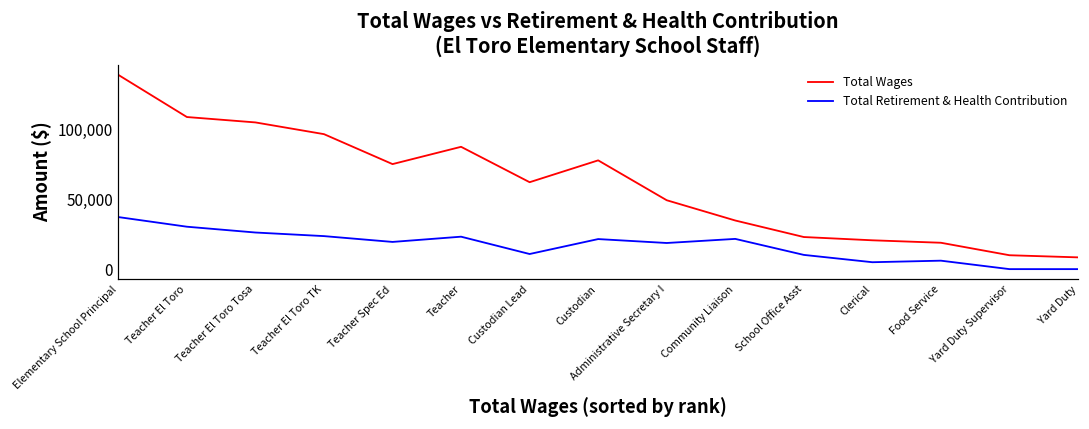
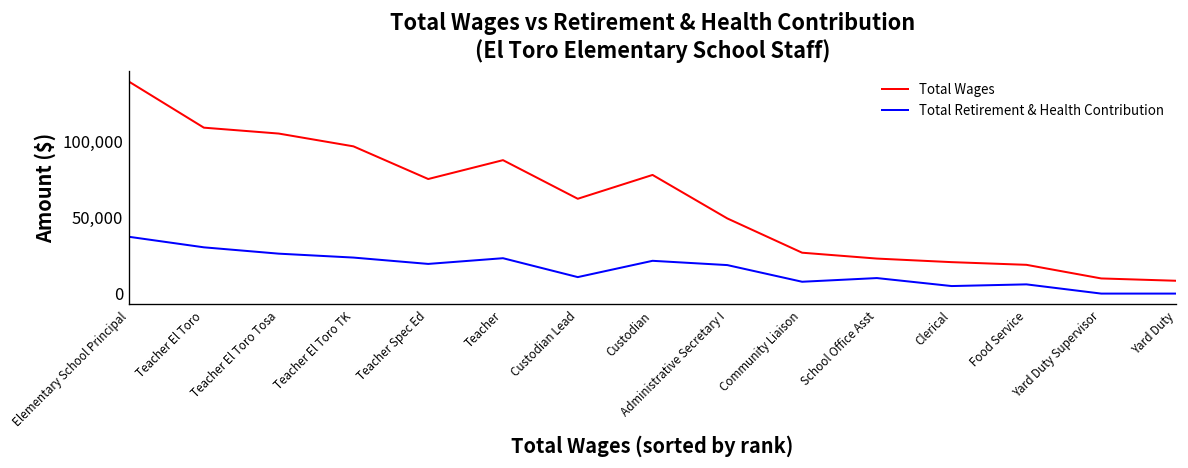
Total Wages, Community Liaison: 35,000 -> 27,000
Total Retirement & Health Contribution, Community Liaison: 22,000 -> 8,000
